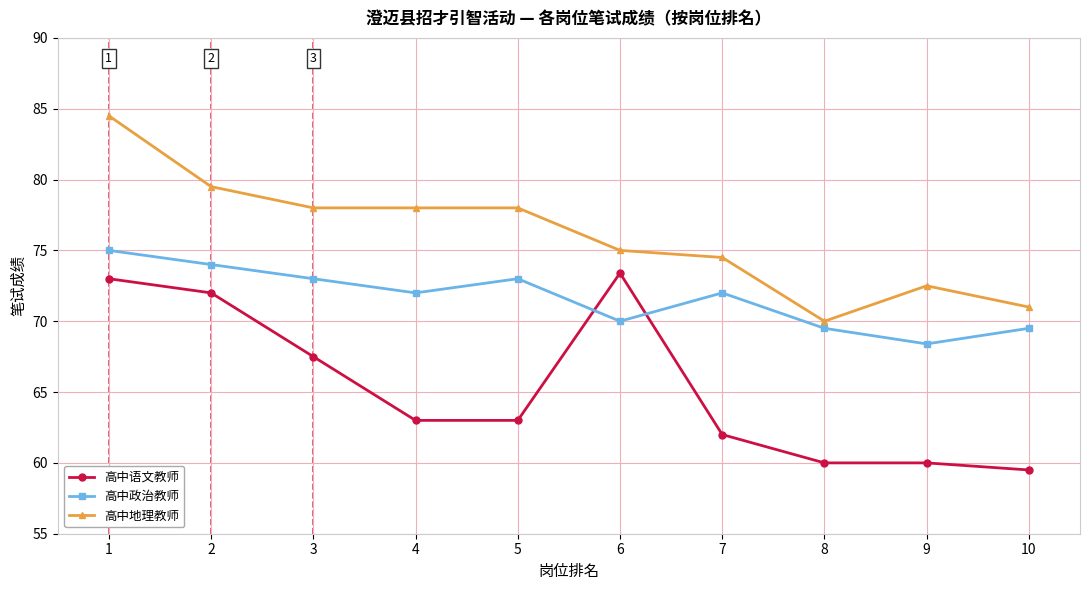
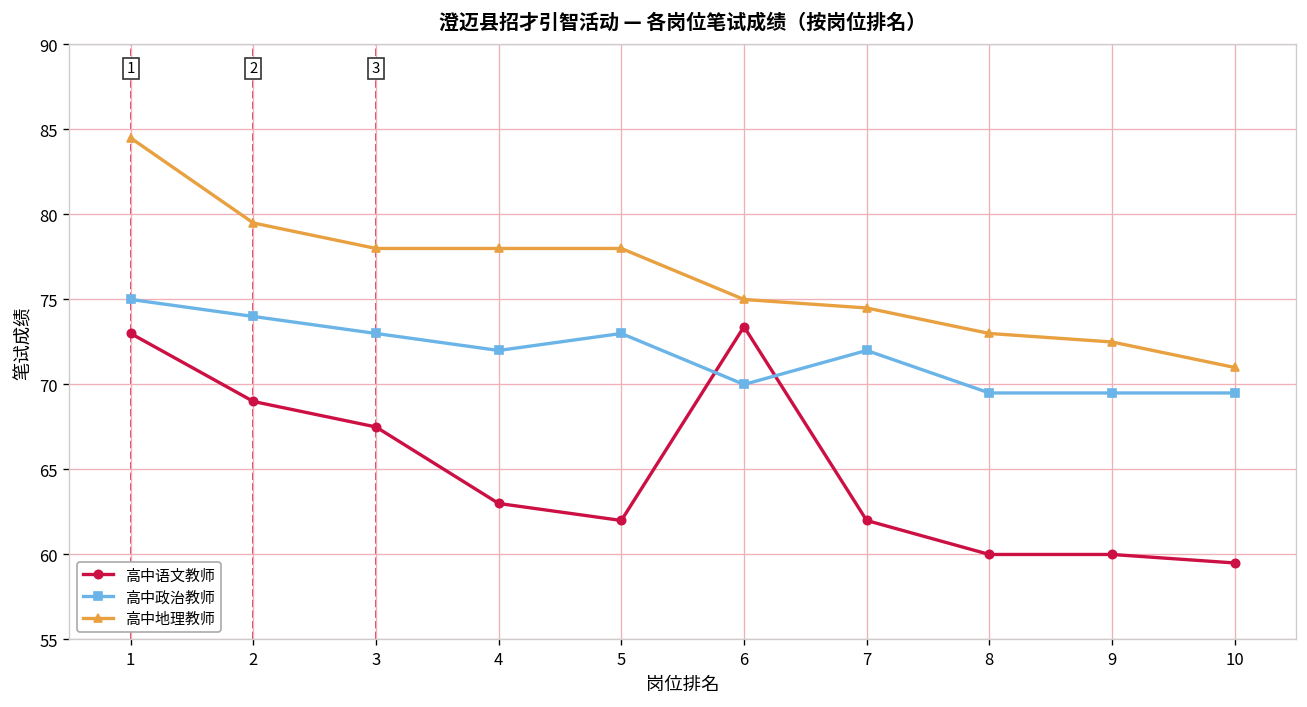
高中语文教师, 2: 72 -> 69
高中语文教师, 5: 63 -> 62
高中地理教师, 8: 70 -> 73
高中政治教师, 9: 68.4 -> 69.5
